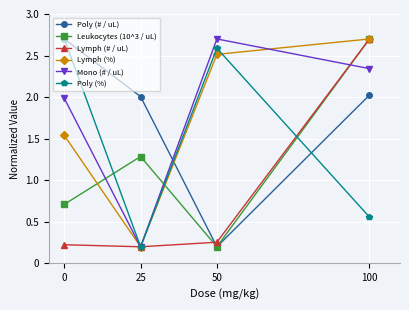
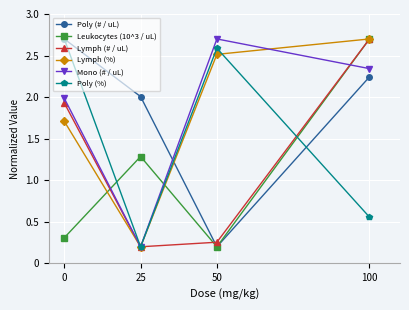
Leukocytes (10^3 / uL), 0: 0.7 -> 0.3
Lymph (# / uL), 0: 0.2 -> 1.9
Lymph (%), 0: 1.5 -> 1.7
Poly (# / uL), 100: 2.0 -> 2.2
